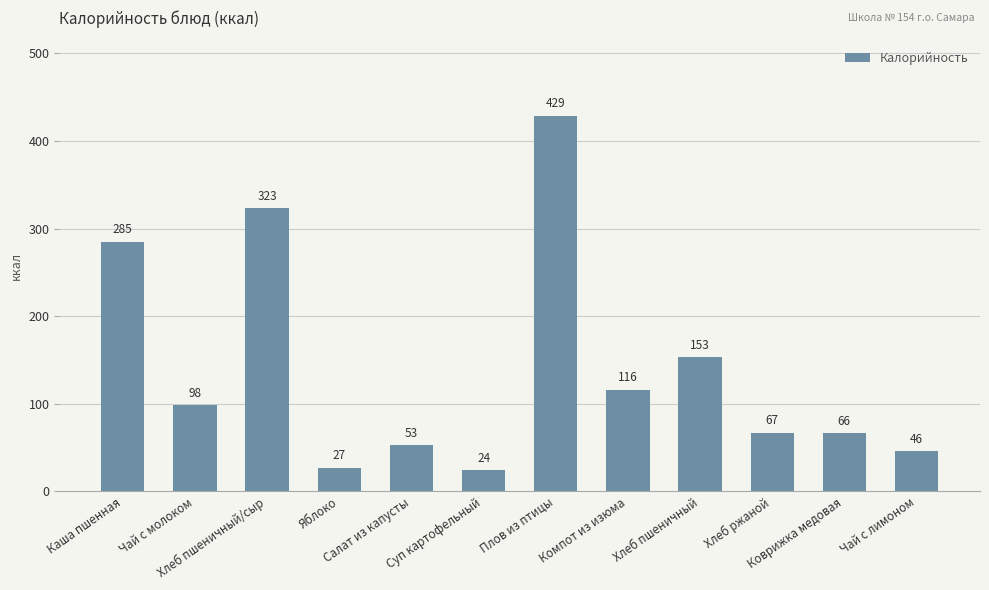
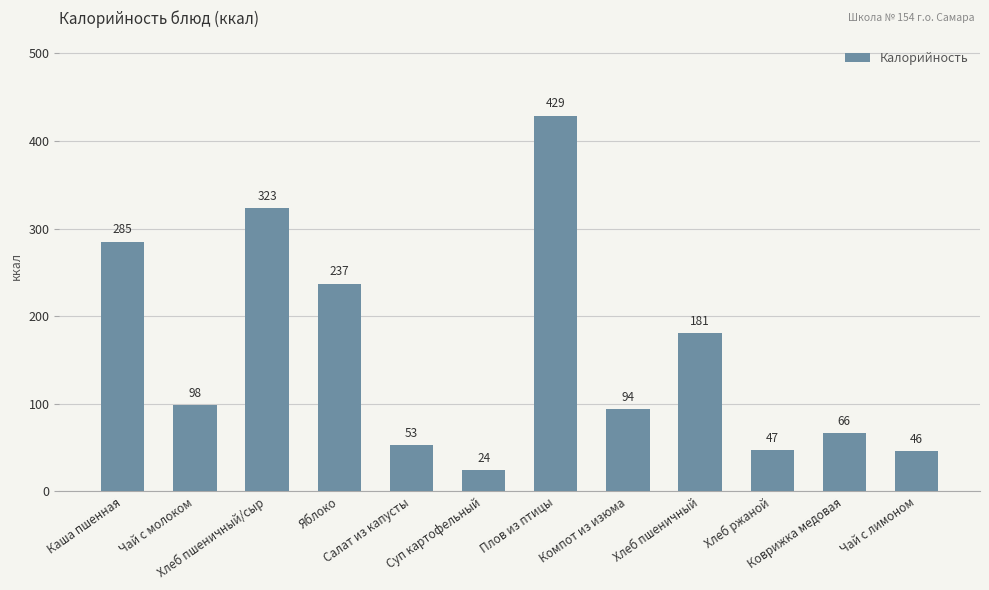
Яблоко: 27 -> 237
Компот из изюма: 116 -> 94
Хлеб пшеничный: 153 -> 181
Хлеб ржаной: 67 -> 47
